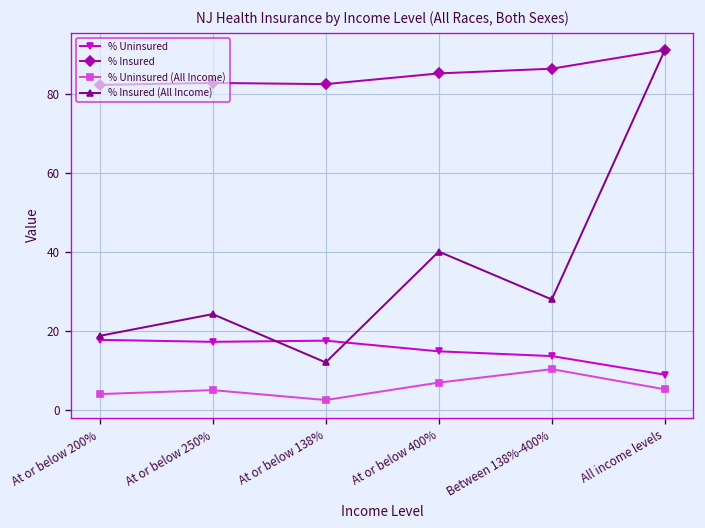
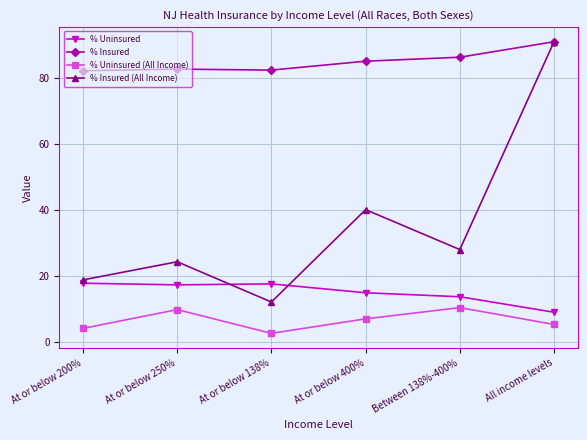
% Uninsured (All Income), At or below 250%: 5 -> 10
